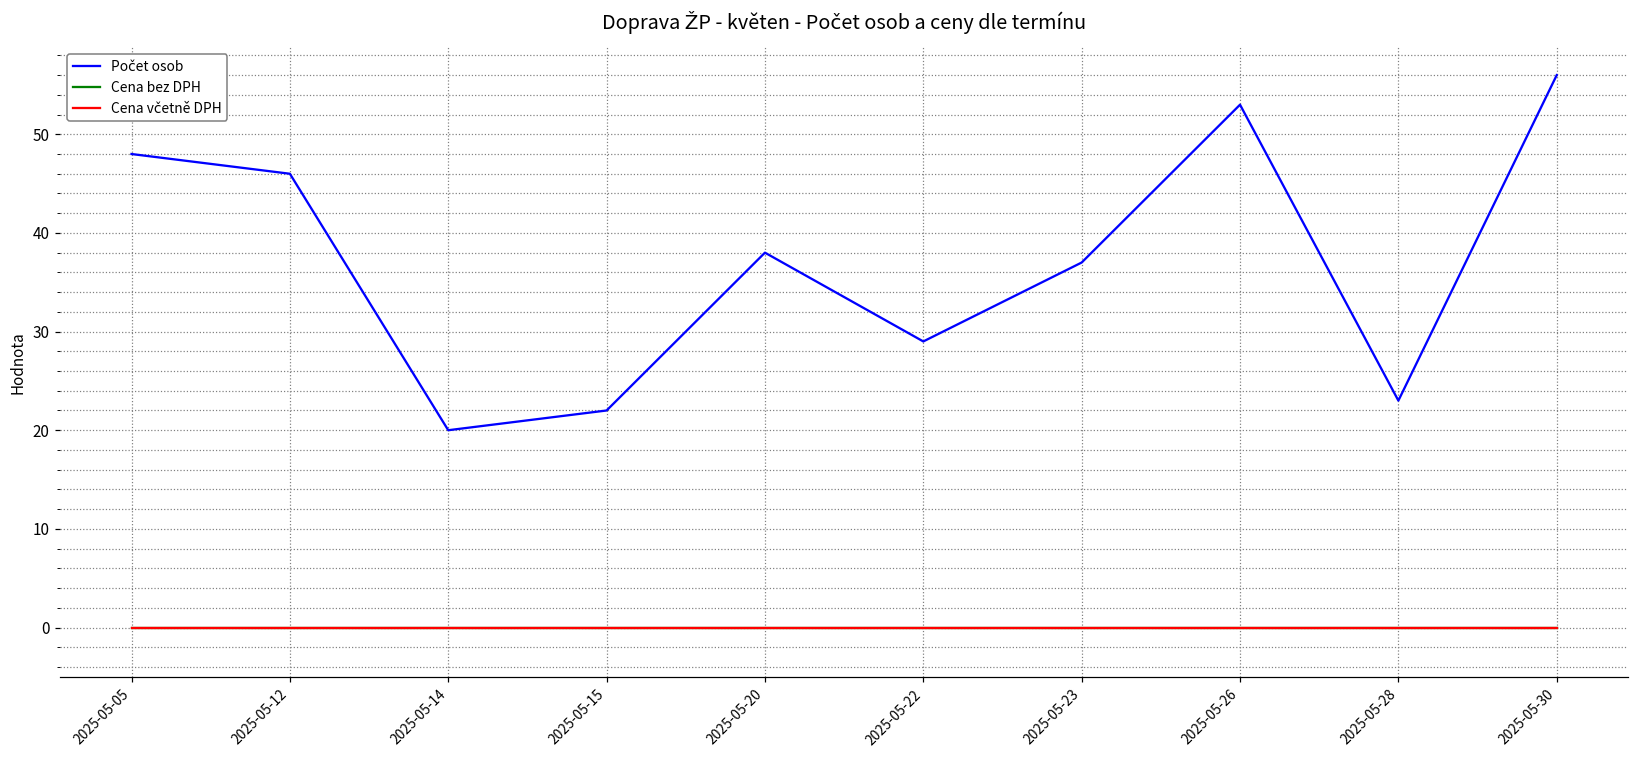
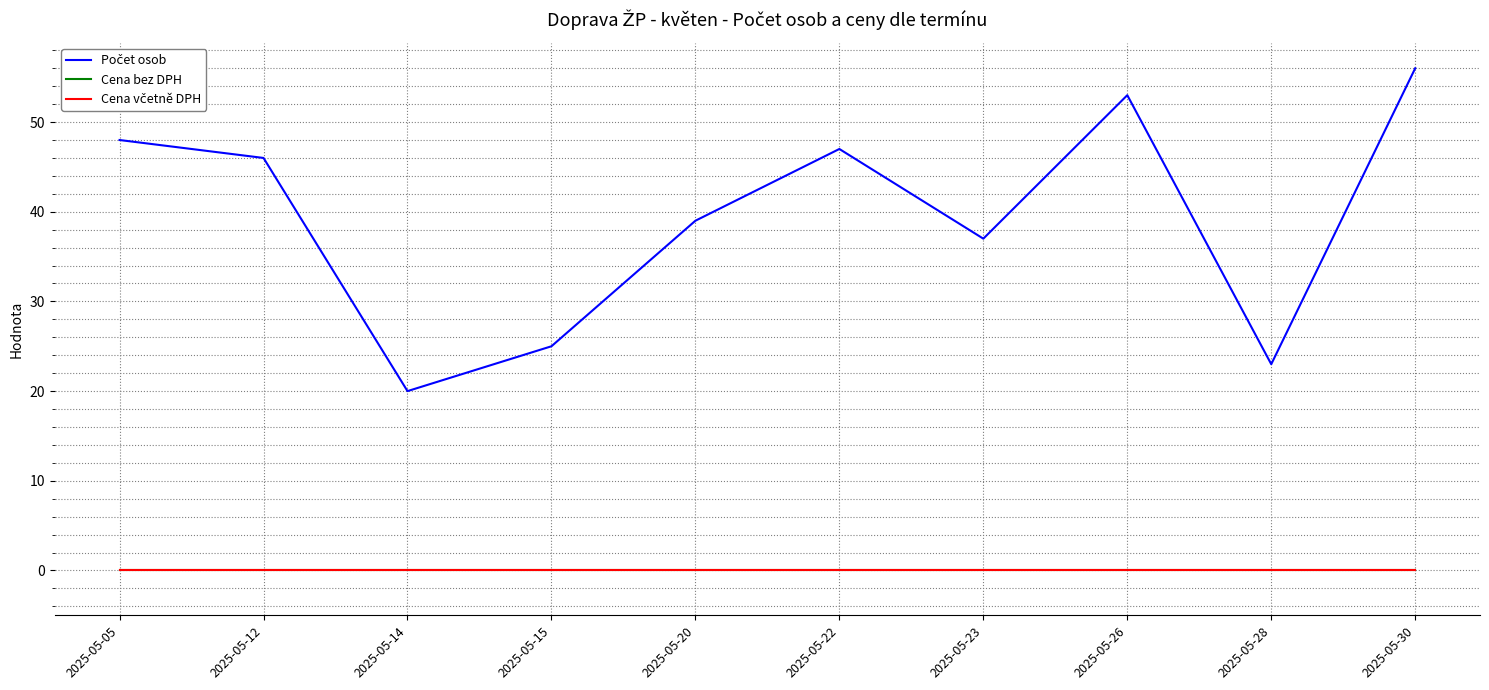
Počet osob, 2025-05-15: 22 -> 25
Počet osob, 2025-05-20: 38 -> 39
Počet osob, 2025-05-22: 29 -> 47
